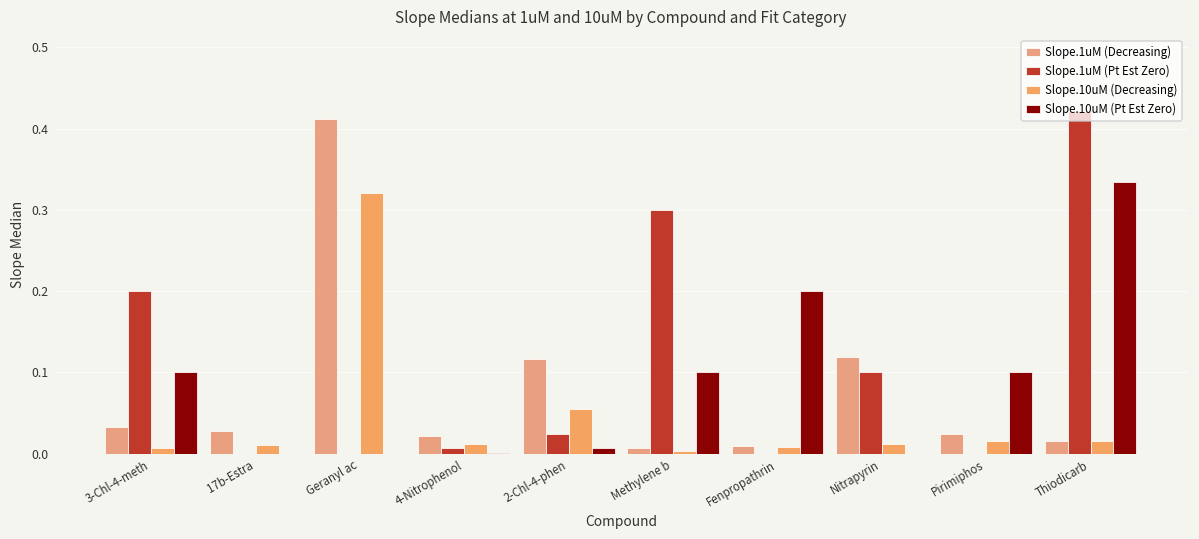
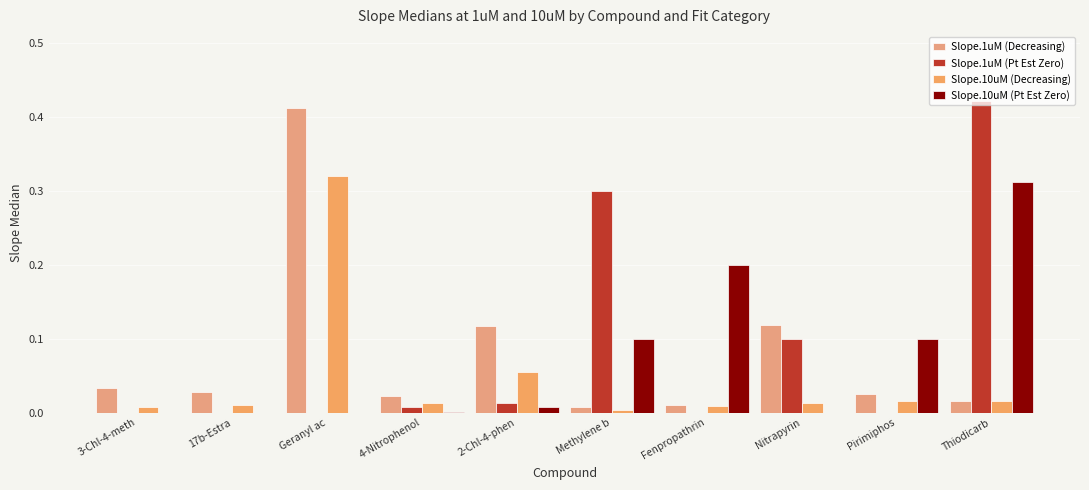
Slope.1uM (Pt Est Zero), 3-Chl-4-meth: 0.2 -> 0.0
Slope.10uM (Pt Est Zero), 3-Chl-4-meth: 0.1 -> 0.0
Slope.1uM (Pt Est Zero), 2-Chl-4-phen: 0.02 -> 0.01
Slope.10uM (Pt Est Zero), Thiodicarb: 0.33 -> 0.31
